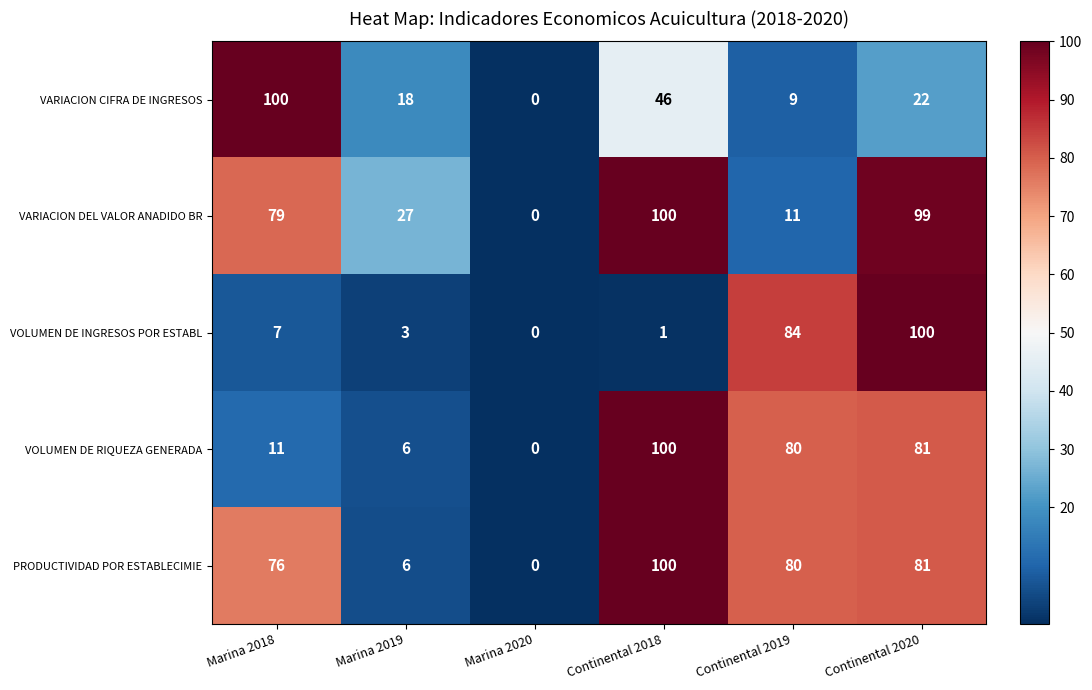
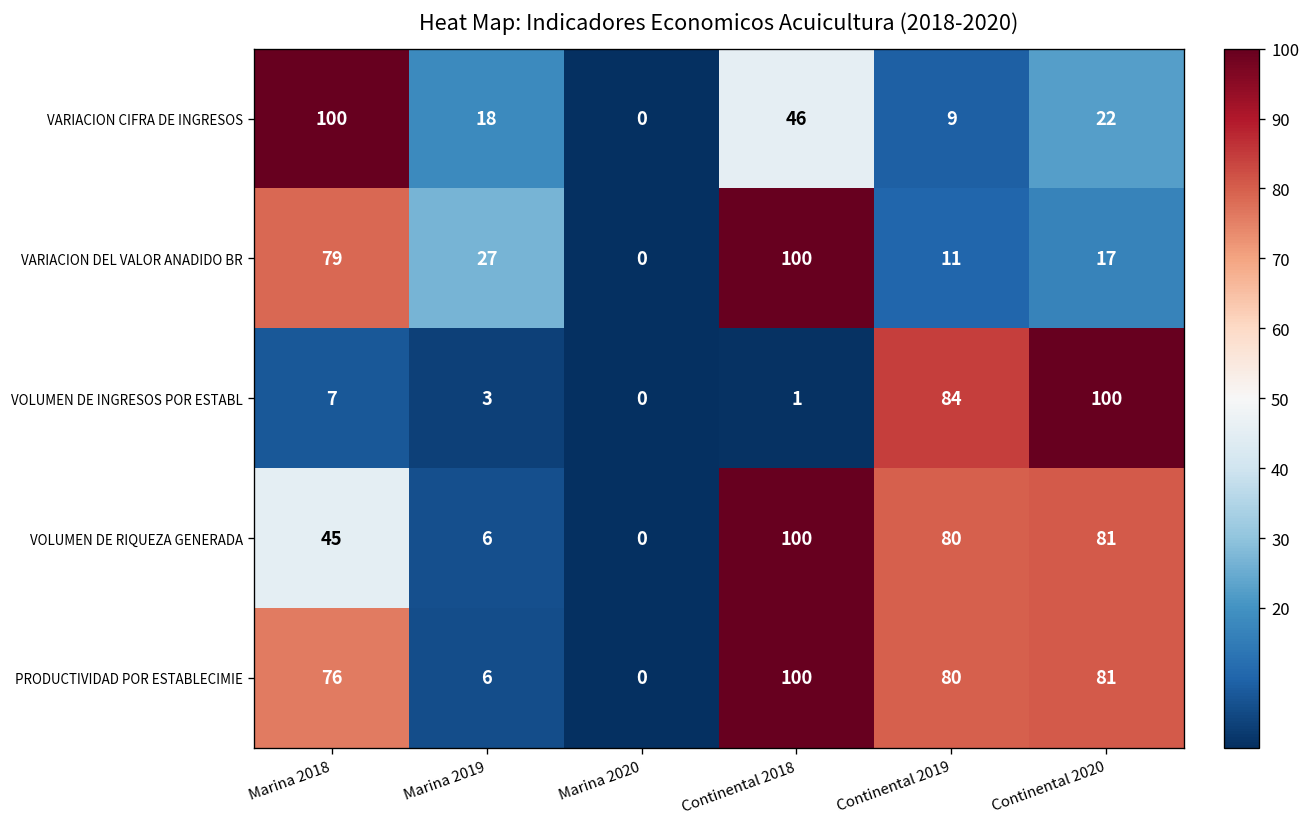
VARIACION DEL VALOR ANADIDO BR, Continental 2020: 99 -> 17
VOLUMEN DE RIQUEZA GENERADA, Marina 2018: 11 -> 45
